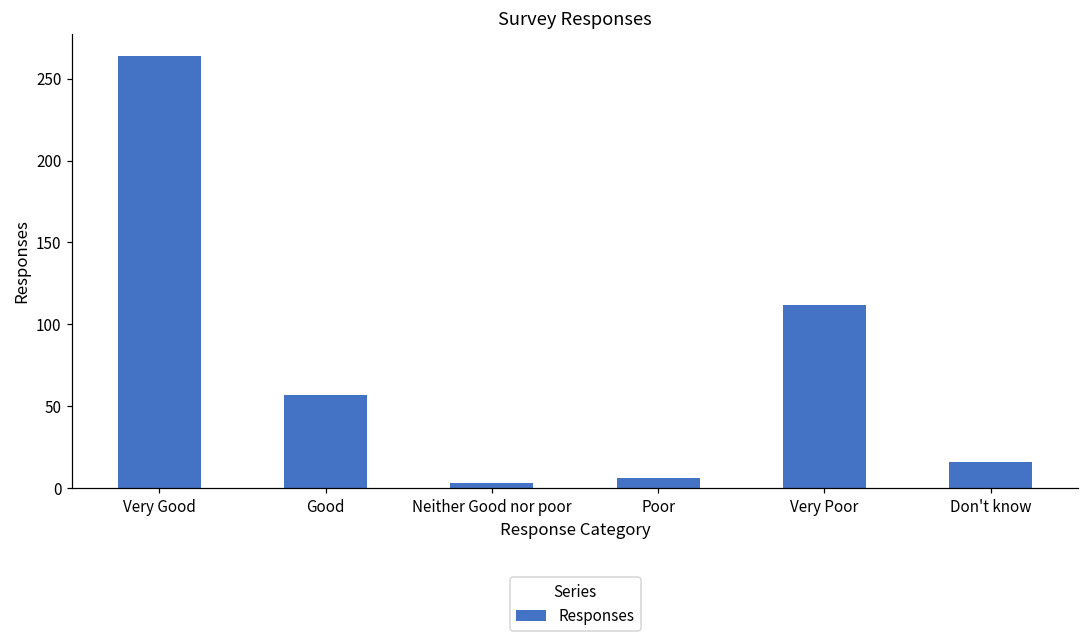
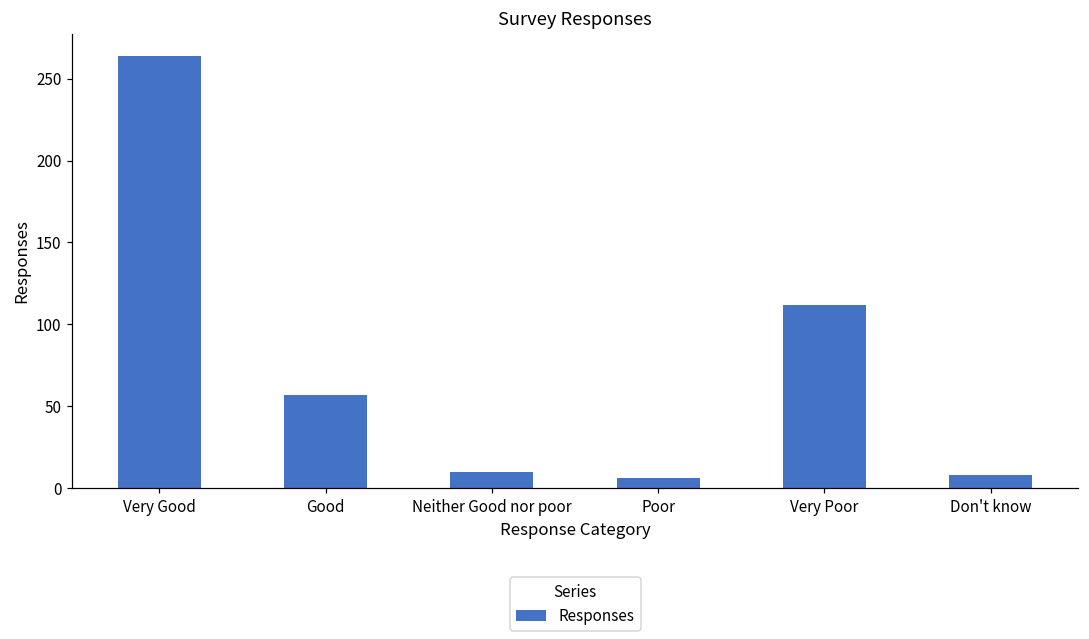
Neither Good nor poor: 3 -> 10
Don't know: 16 -> 8
